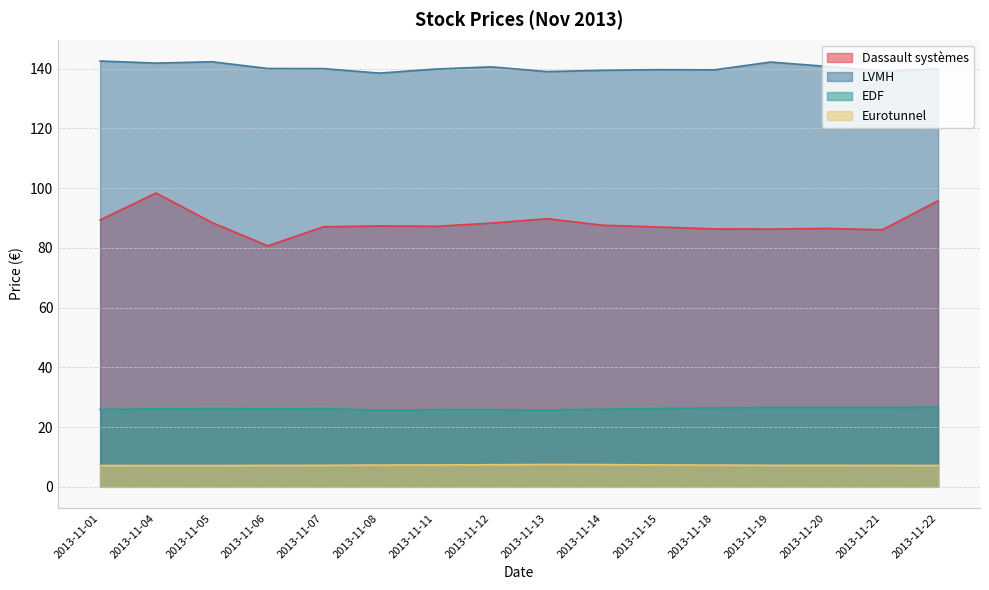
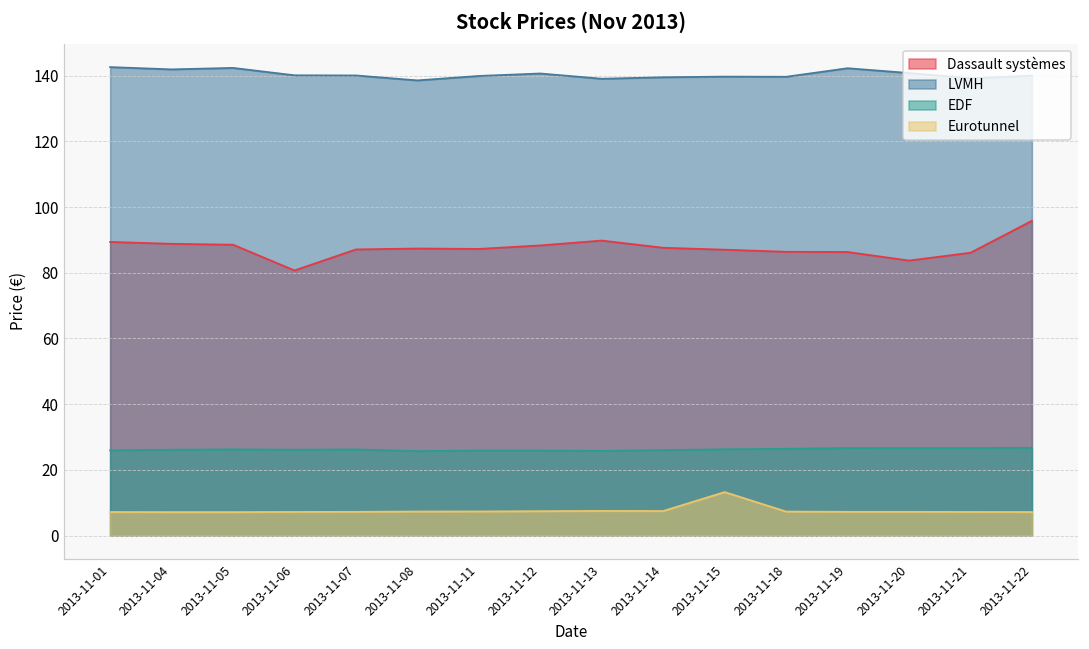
Dassault systèmes, 2013-11-04: 98 -> 89
Eurotunnel, 2013-11-15: 7 -> 13
Dassault systèmes, 2013-11-20: 87 -> 84
